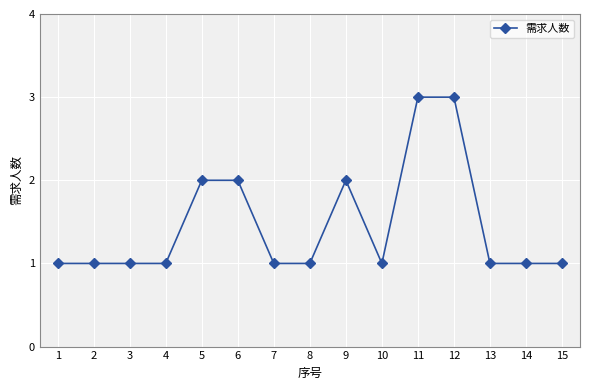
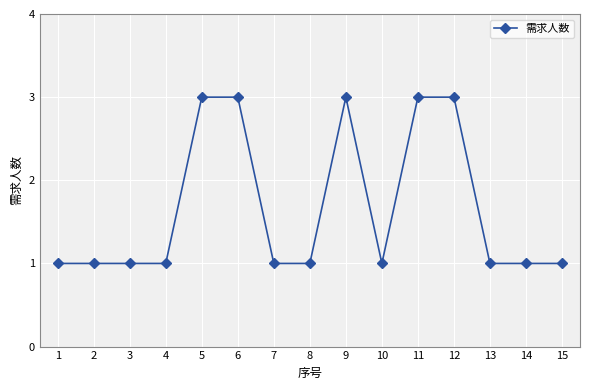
5: 2 -> 3
6: 2 -> 3
9: 2 -> 3
